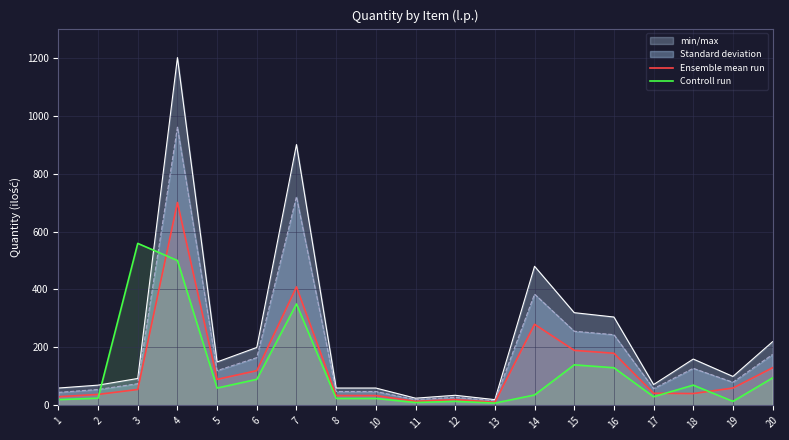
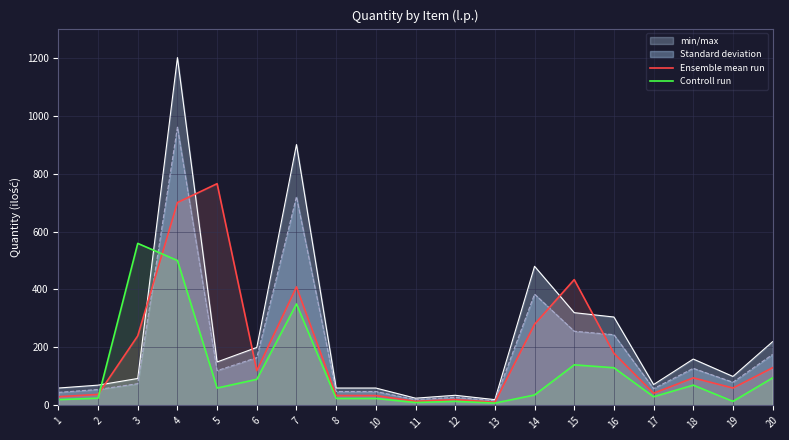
Ensemble mean run, 3: 60 -> 240
Ensemble mean run, 5: 90 -> 770
Ensemble mean run, 15: 190 -> 430
Ensemble mean run, 18: 40 -> 100
